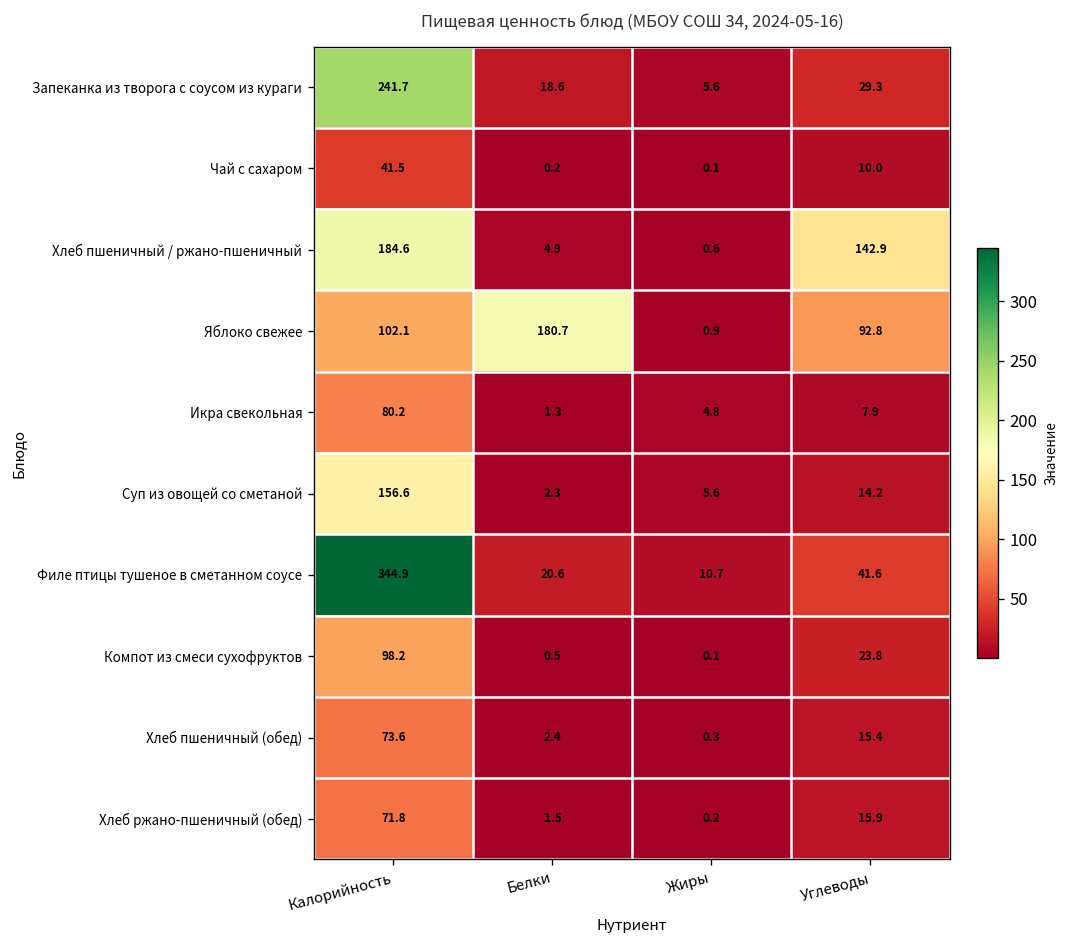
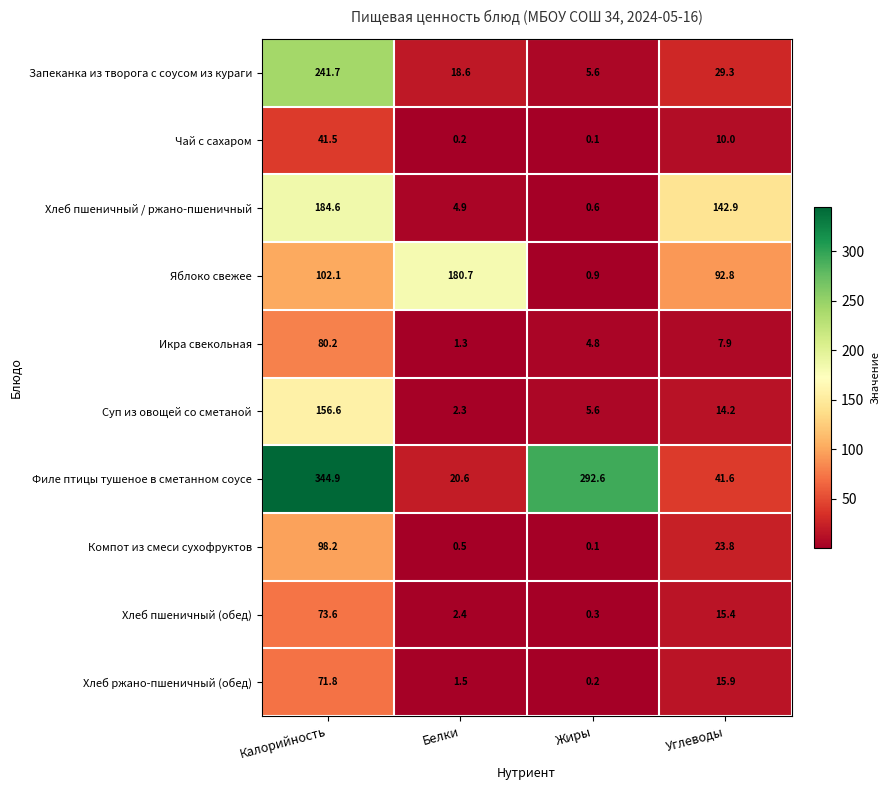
Филе птицы тушеное в сметанном соусе, Жиры: 10.7 -> 292.6
